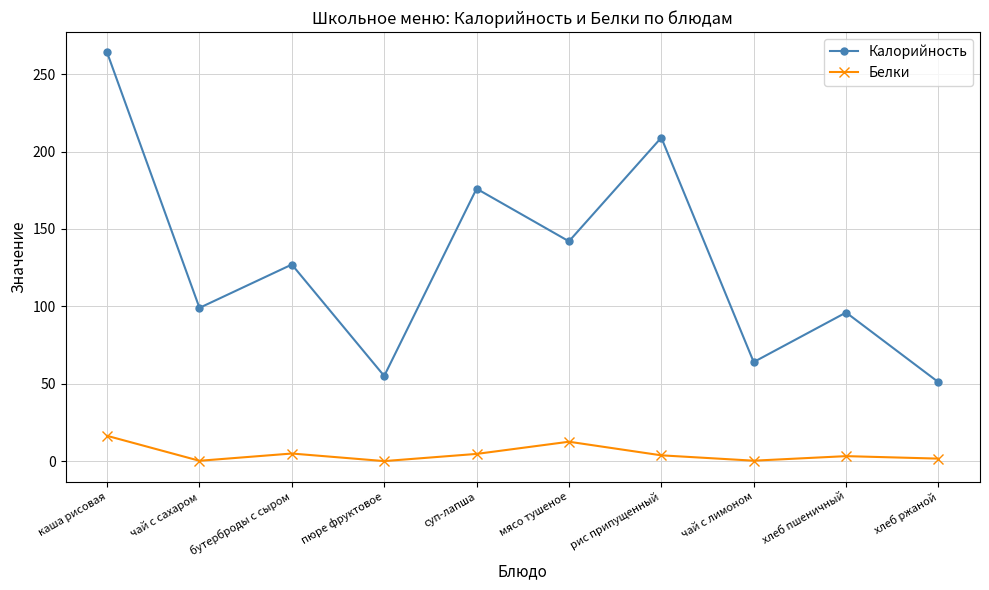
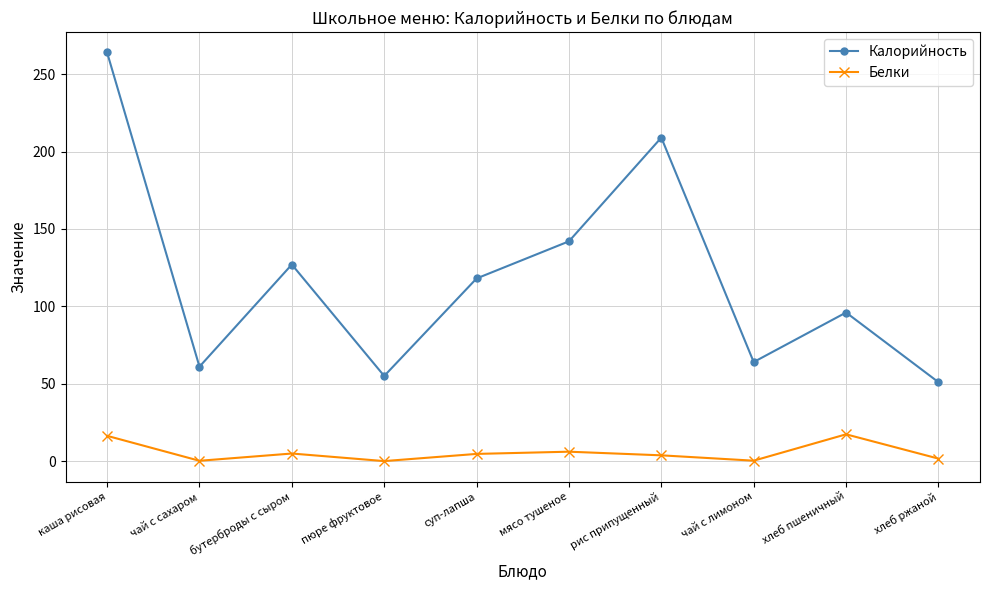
Калорийность, чай с сахаром: 99 -> 61
Калорийность, суп-лапша: 176 -> 118
Белки, мясо тушеное: 13 -> 6
Белки, хлеб пшеничный: 3 -> 17
